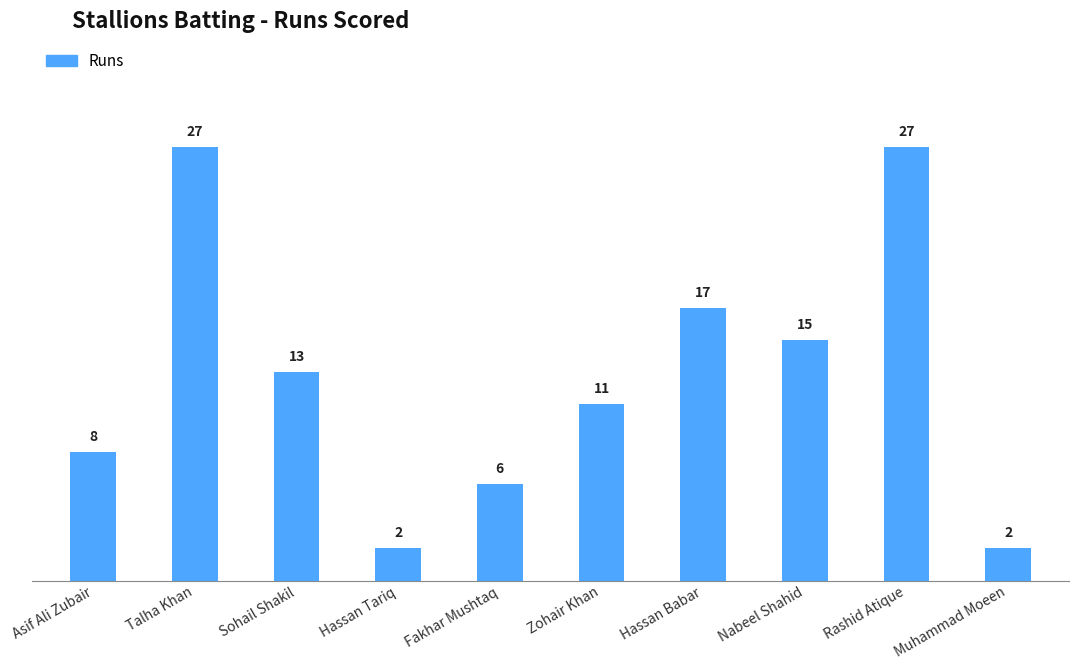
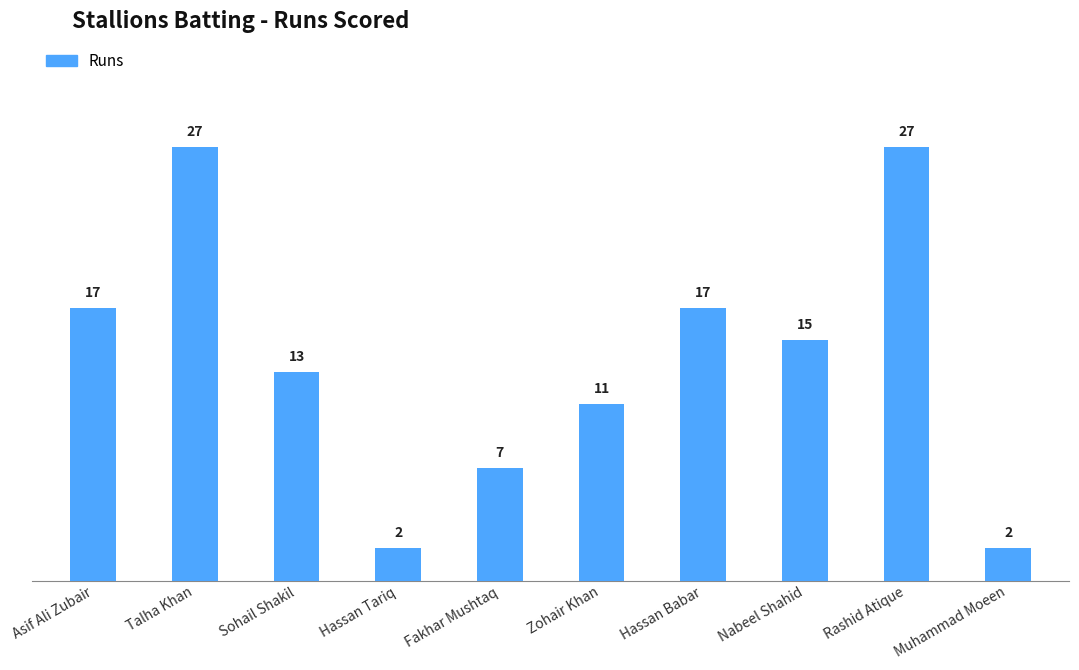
Asif Ali Zubair: 8 -> 17
Fakhar Mushtaq: 6 -> 7
